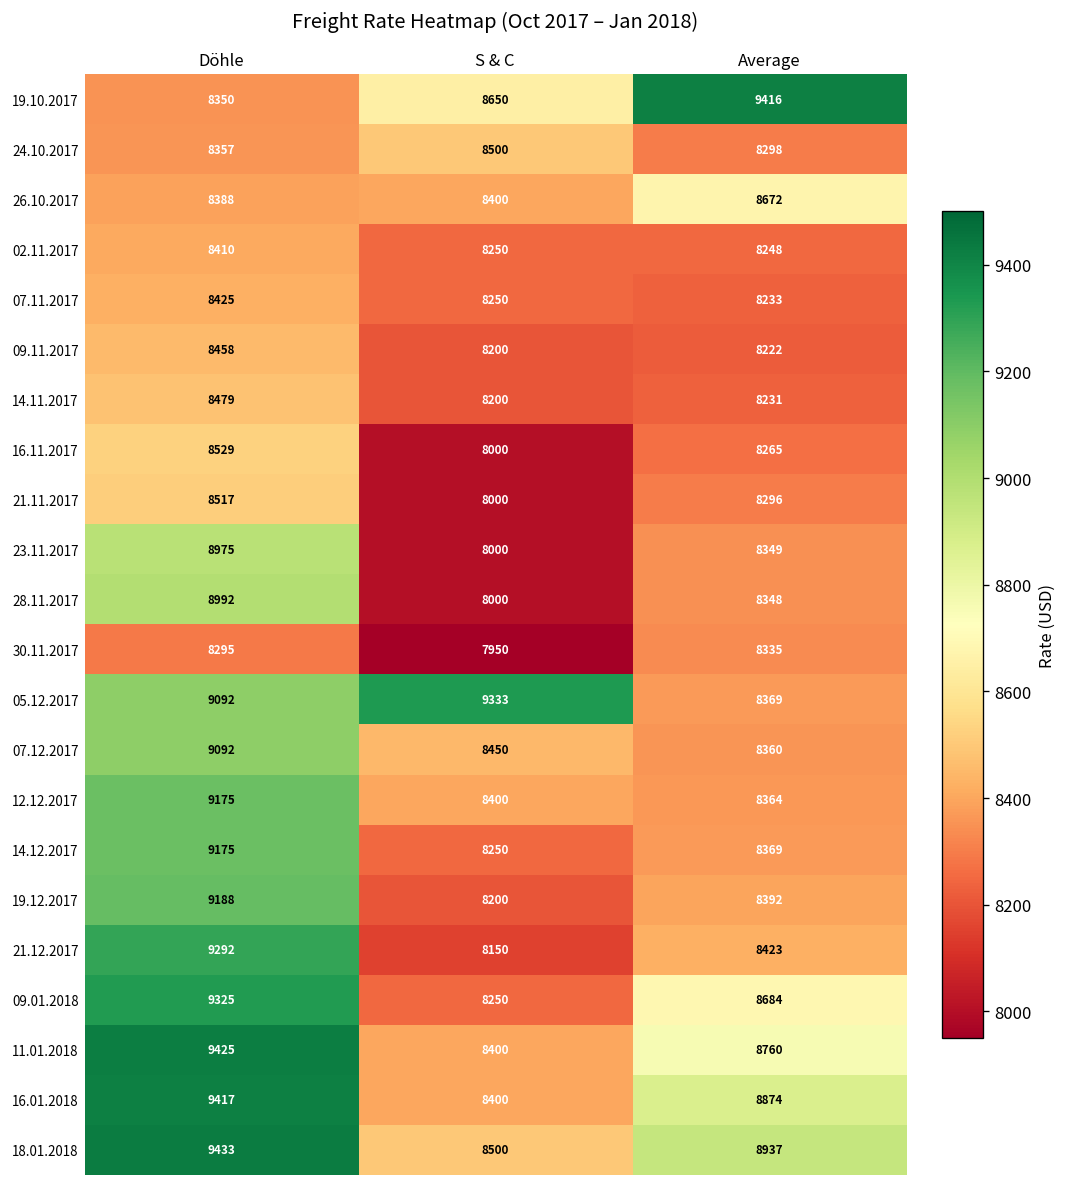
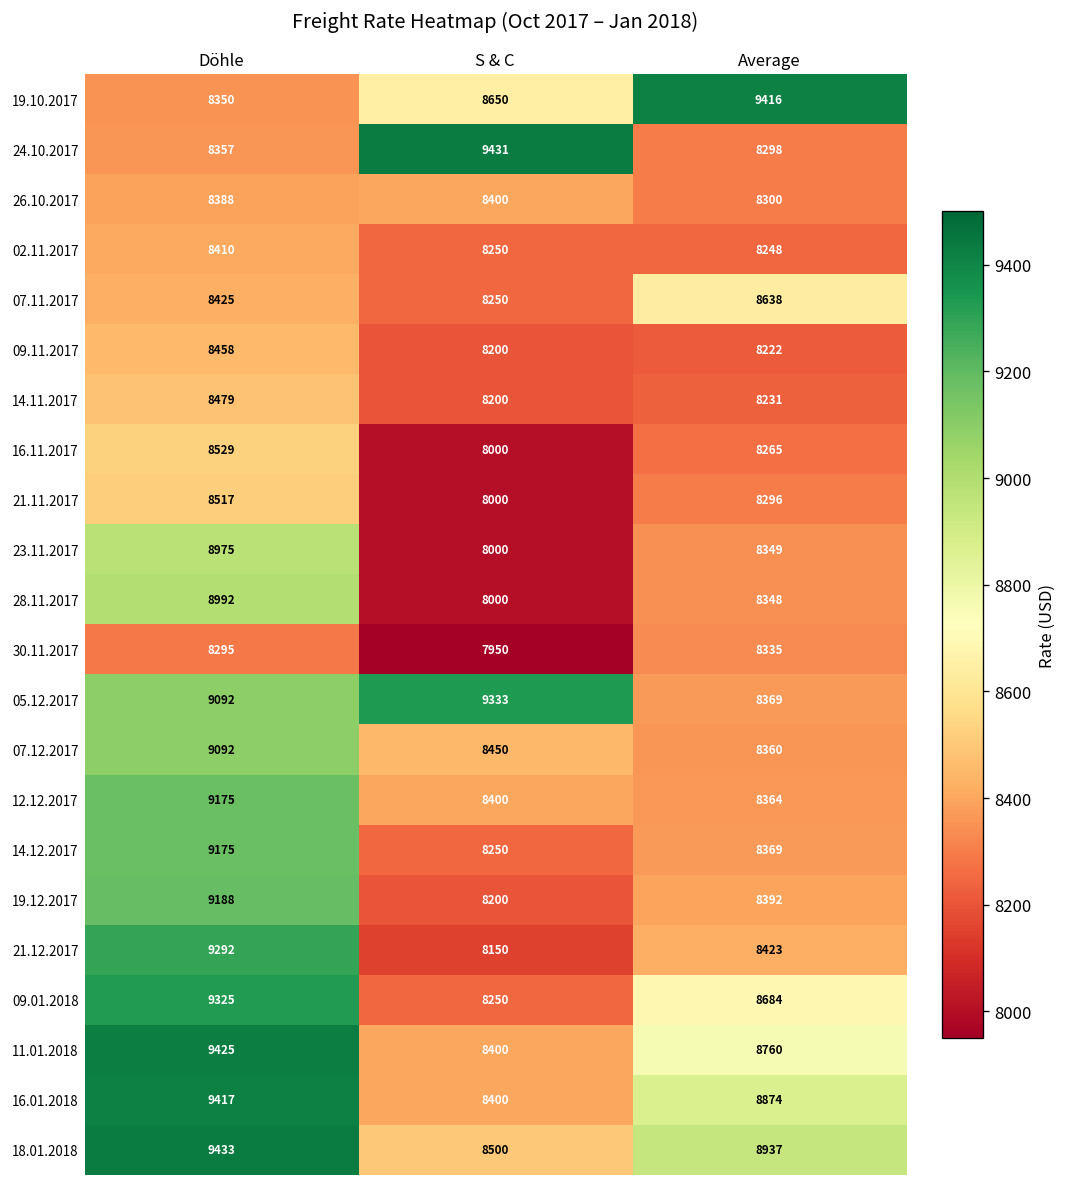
24.10.2017, S & C: 8500 -> 9431
26.10.2017, Average: 8672 -> 8300
07.11.2017, Average: 8233 -> 8638
